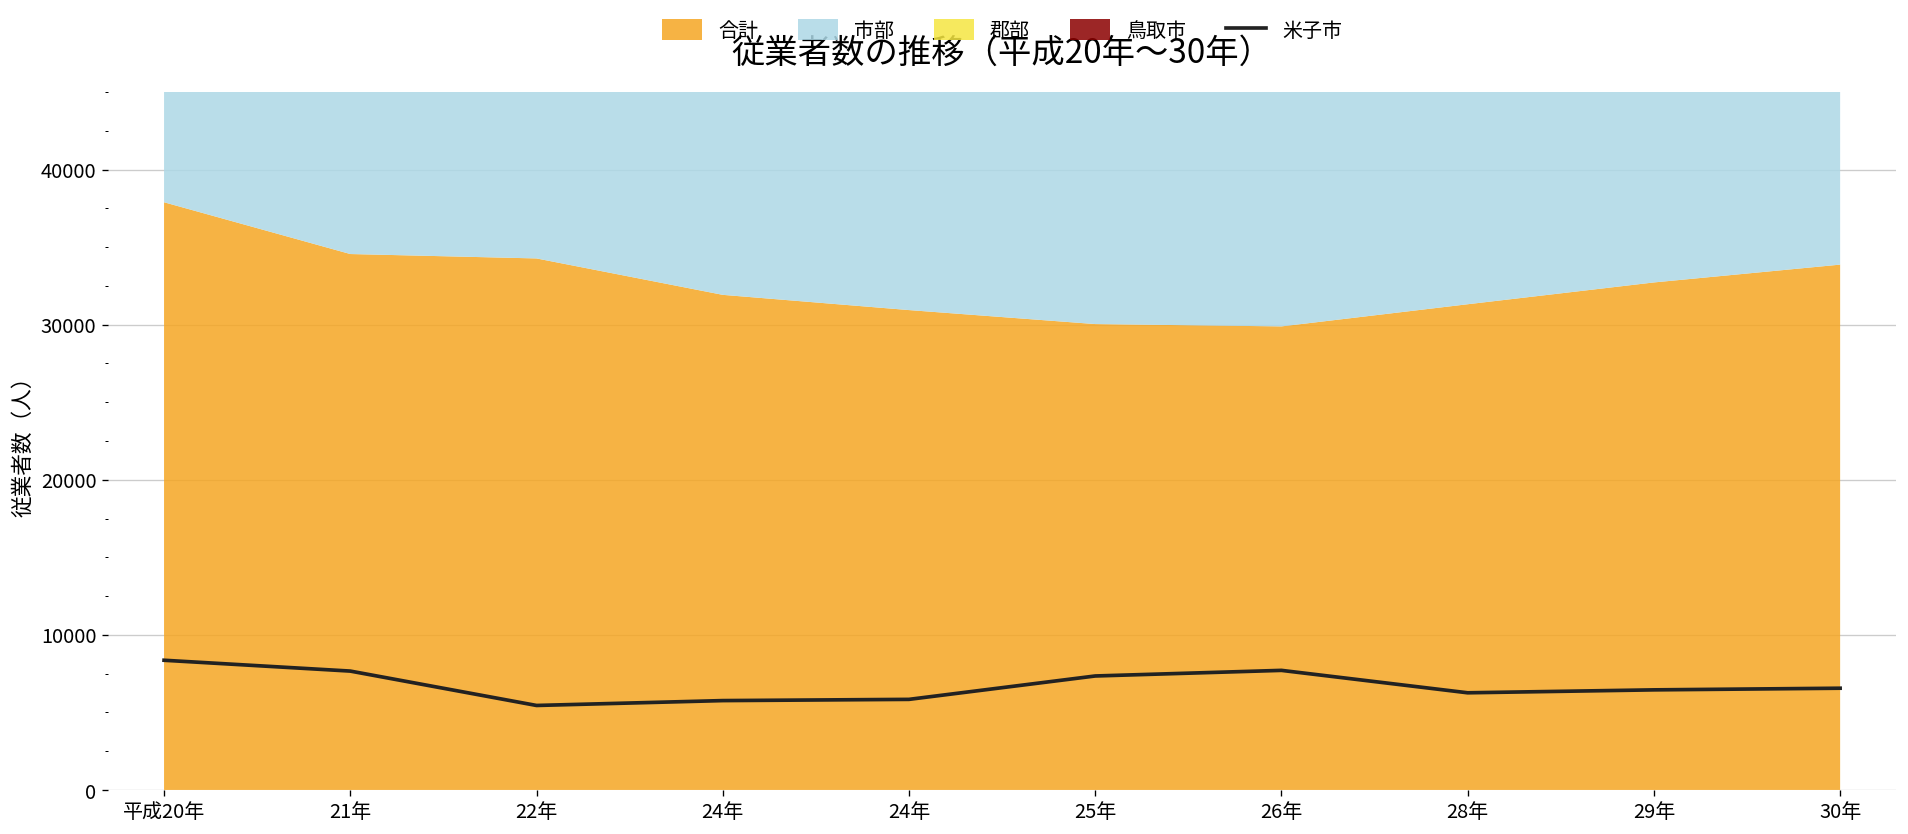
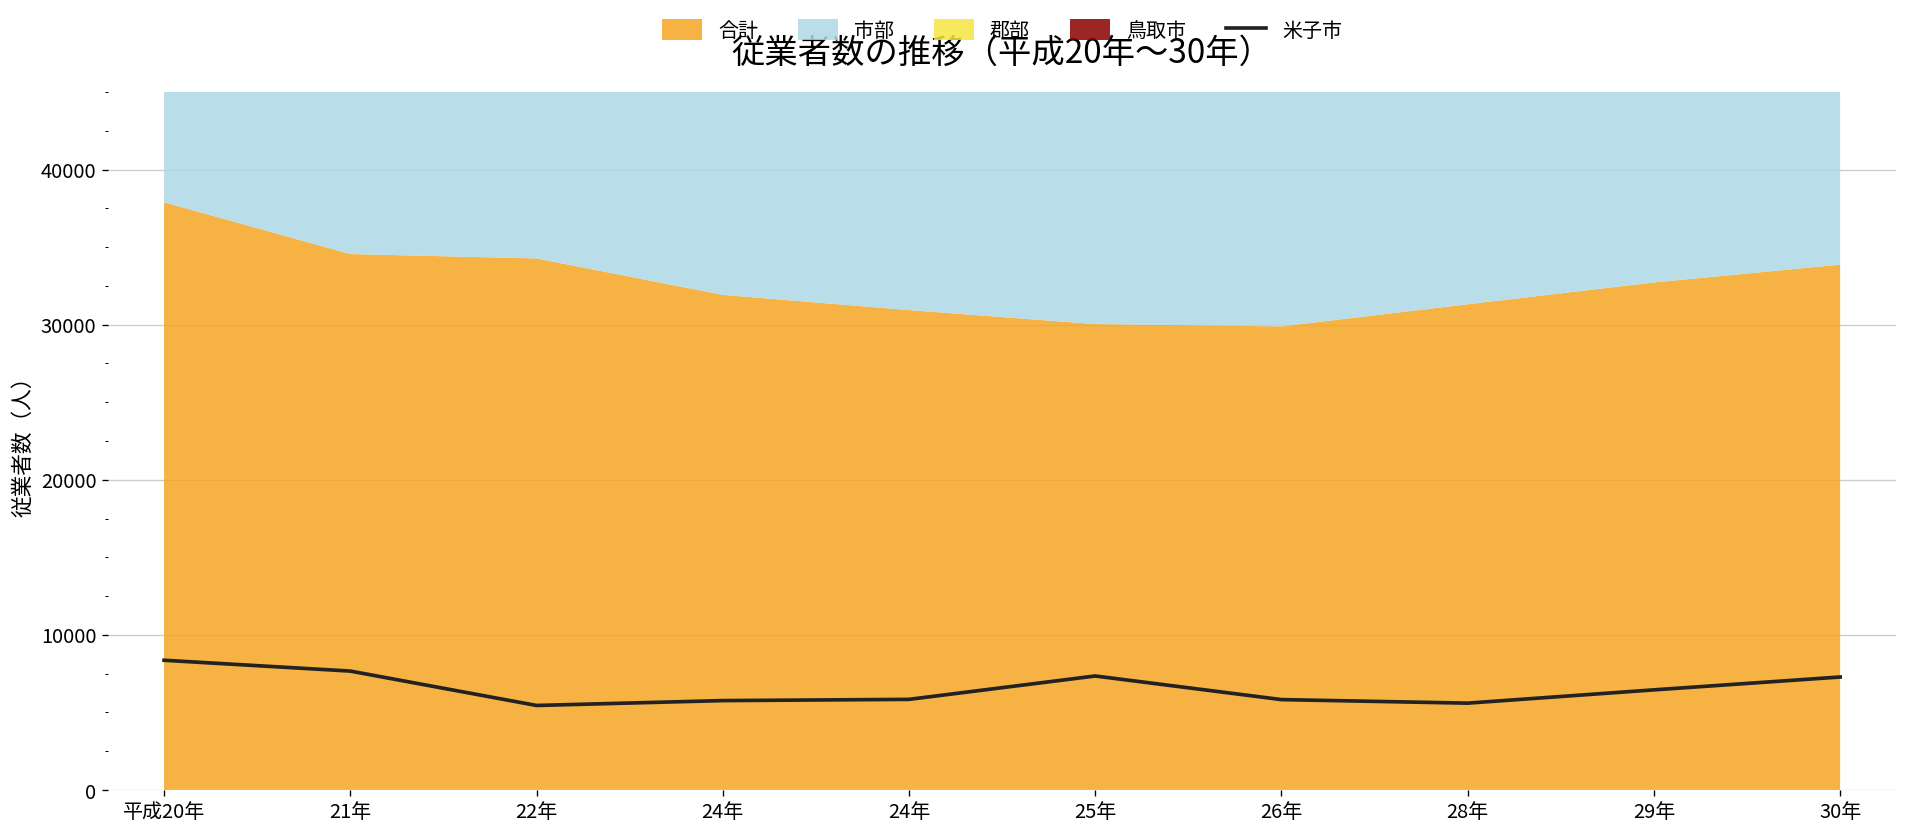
米子市, 26年: 7700 -> 5800
米子市, 28年: 6300 -> 5600
米子市, 30年: 6600 -> 7300
